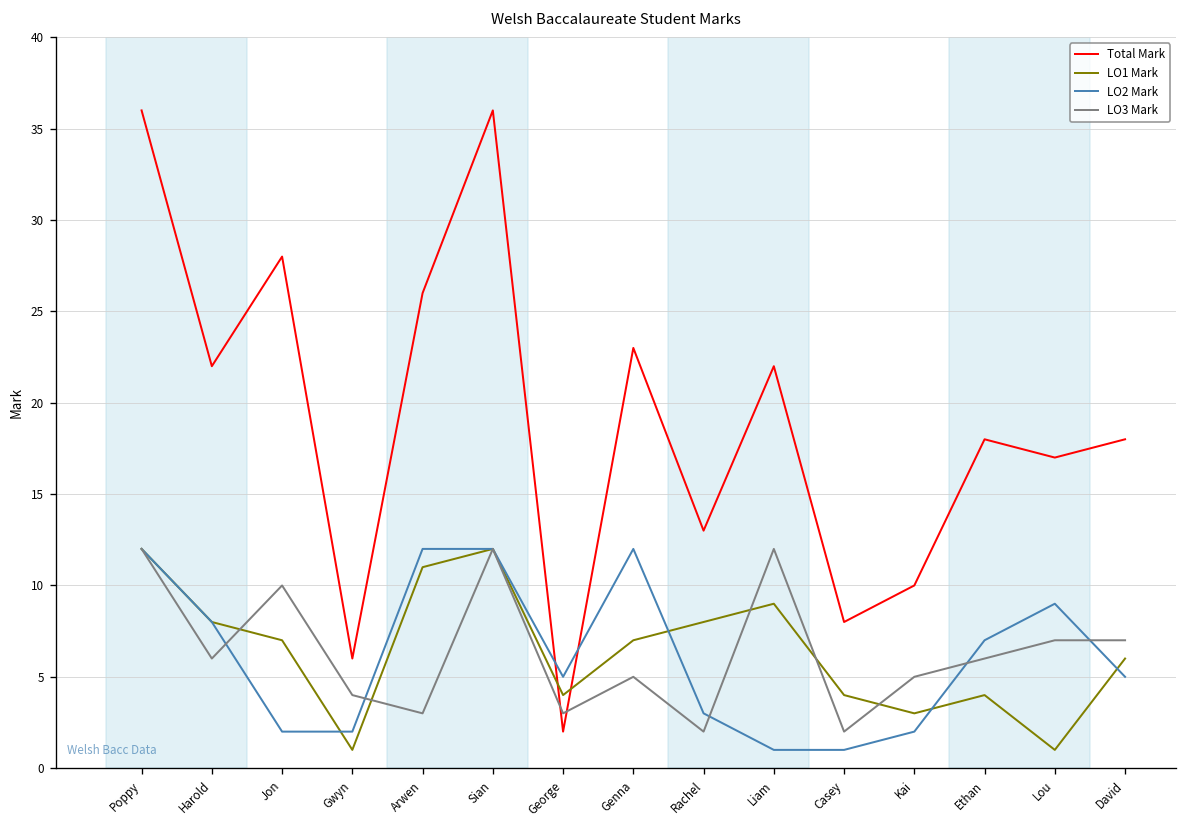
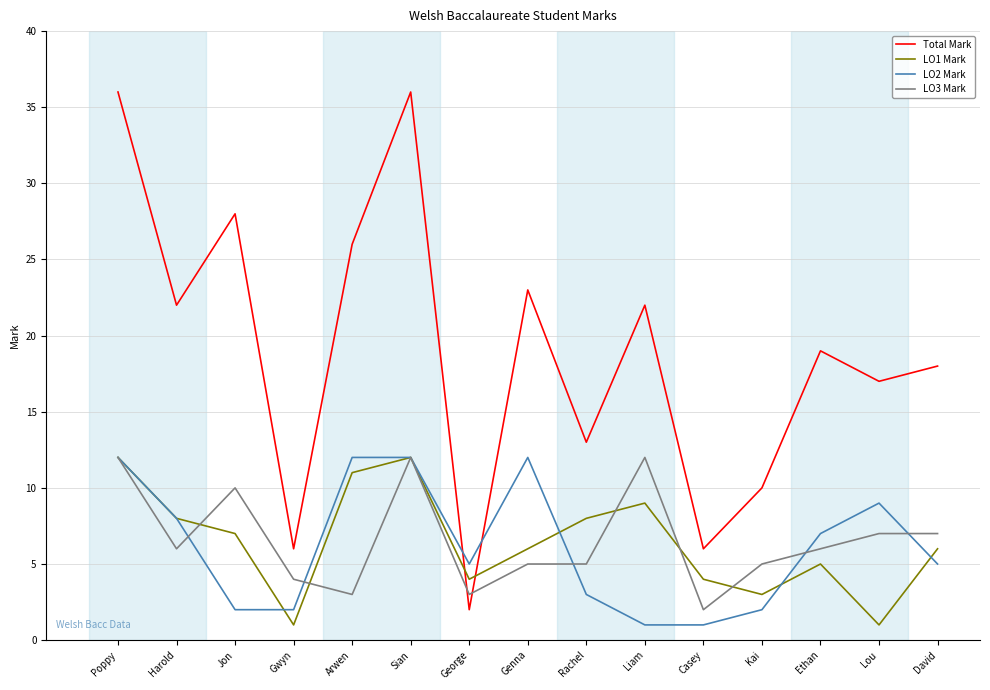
LO1 Mark, Genna: 7 -> 6
LO3 Mark, Rachel: 2 -> 5
Total Mark, Casey: 8 -> 6
Total Mark, Ethan: 18 -> 19
LO1 Mark, Ethan: 4 -> 5
